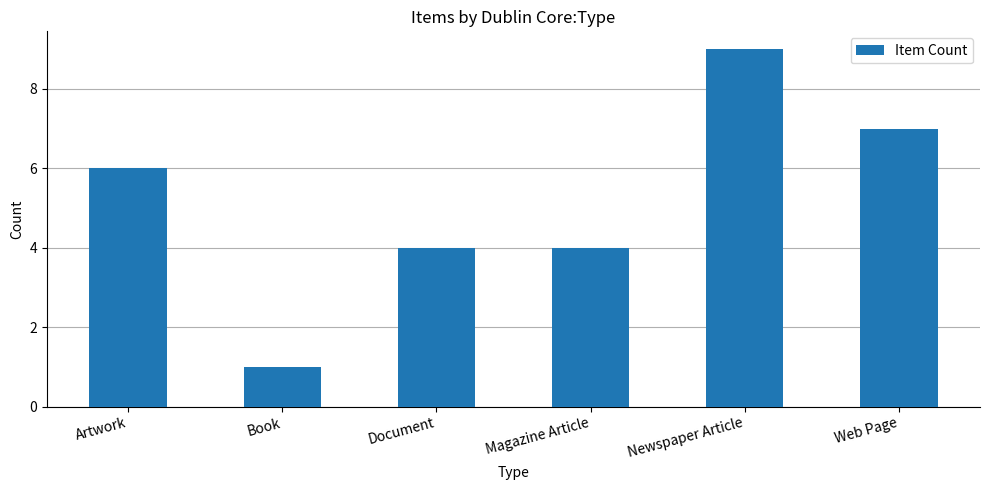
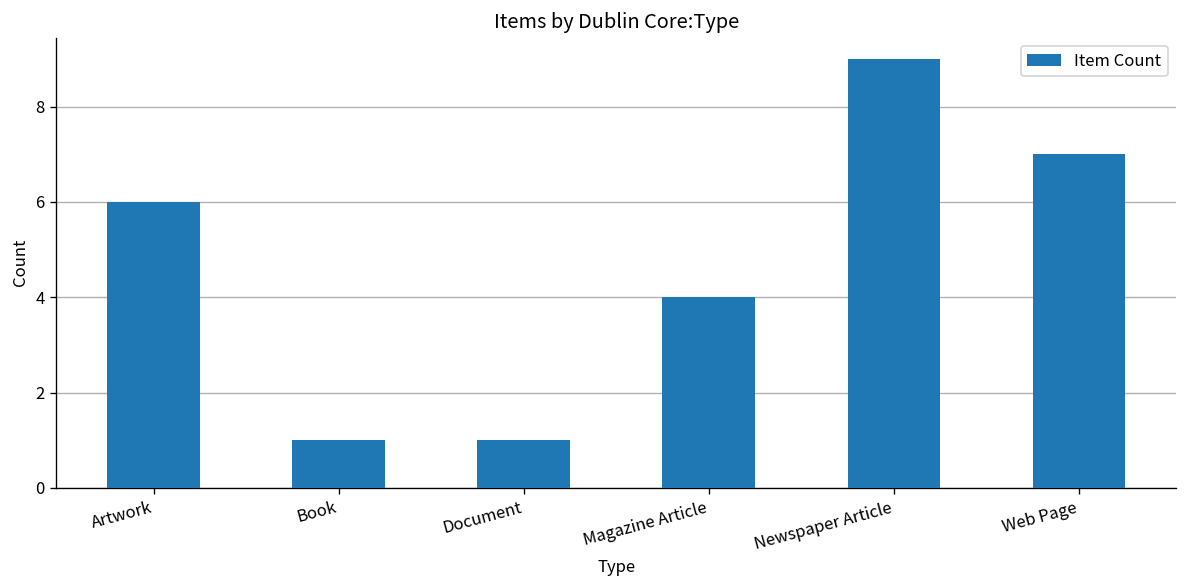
Document: 4 -> 1
